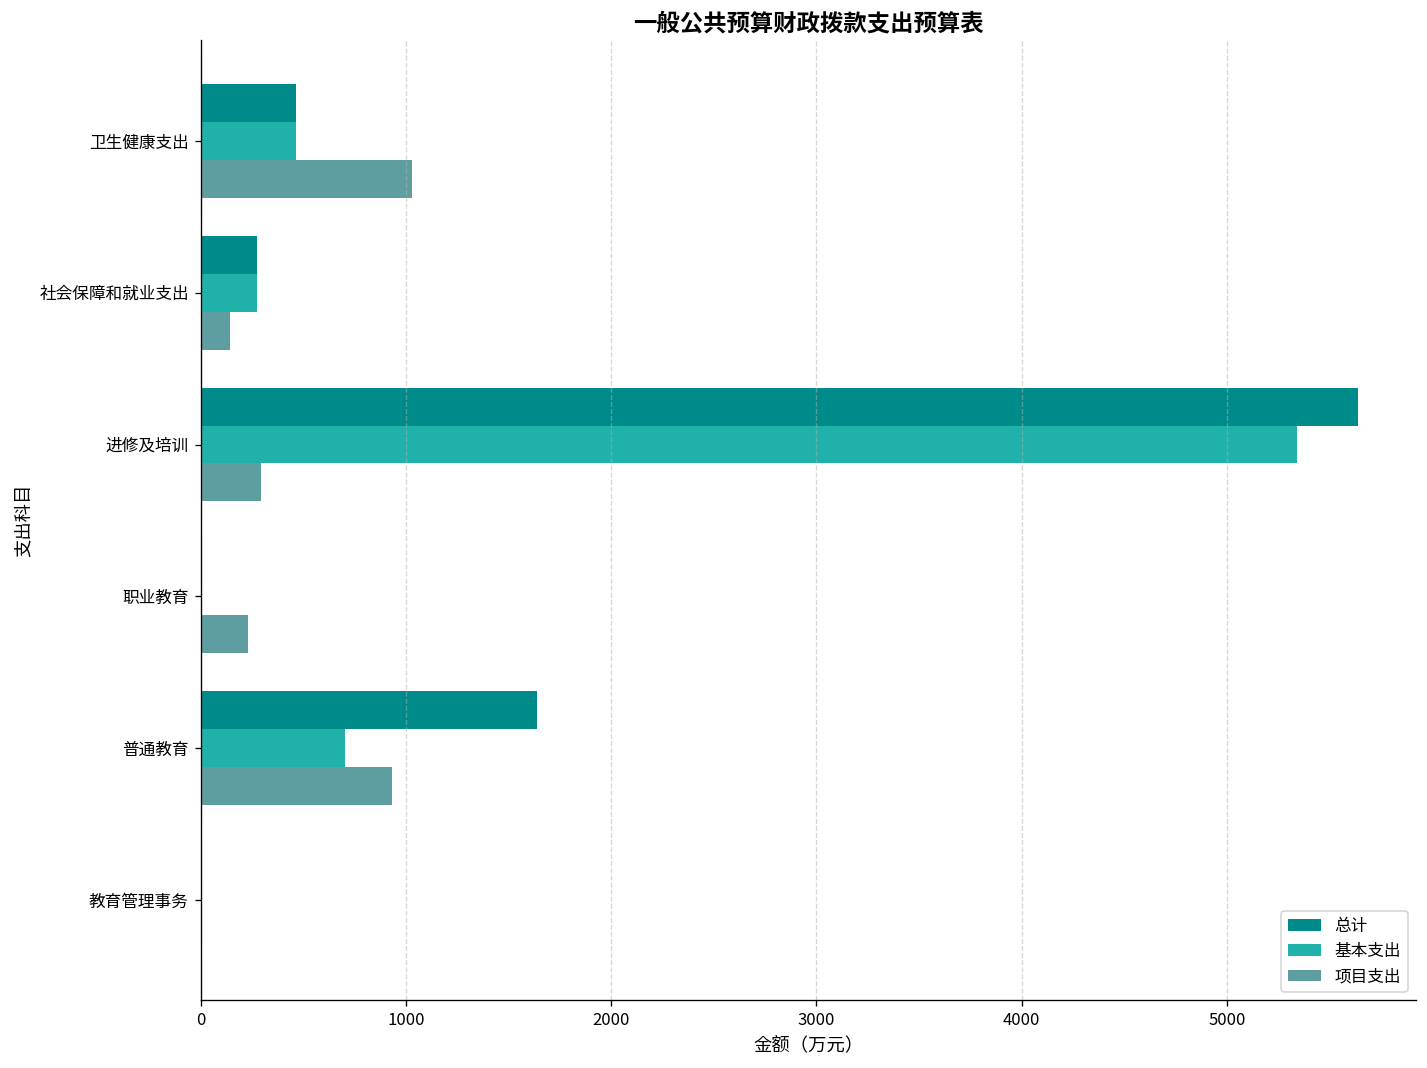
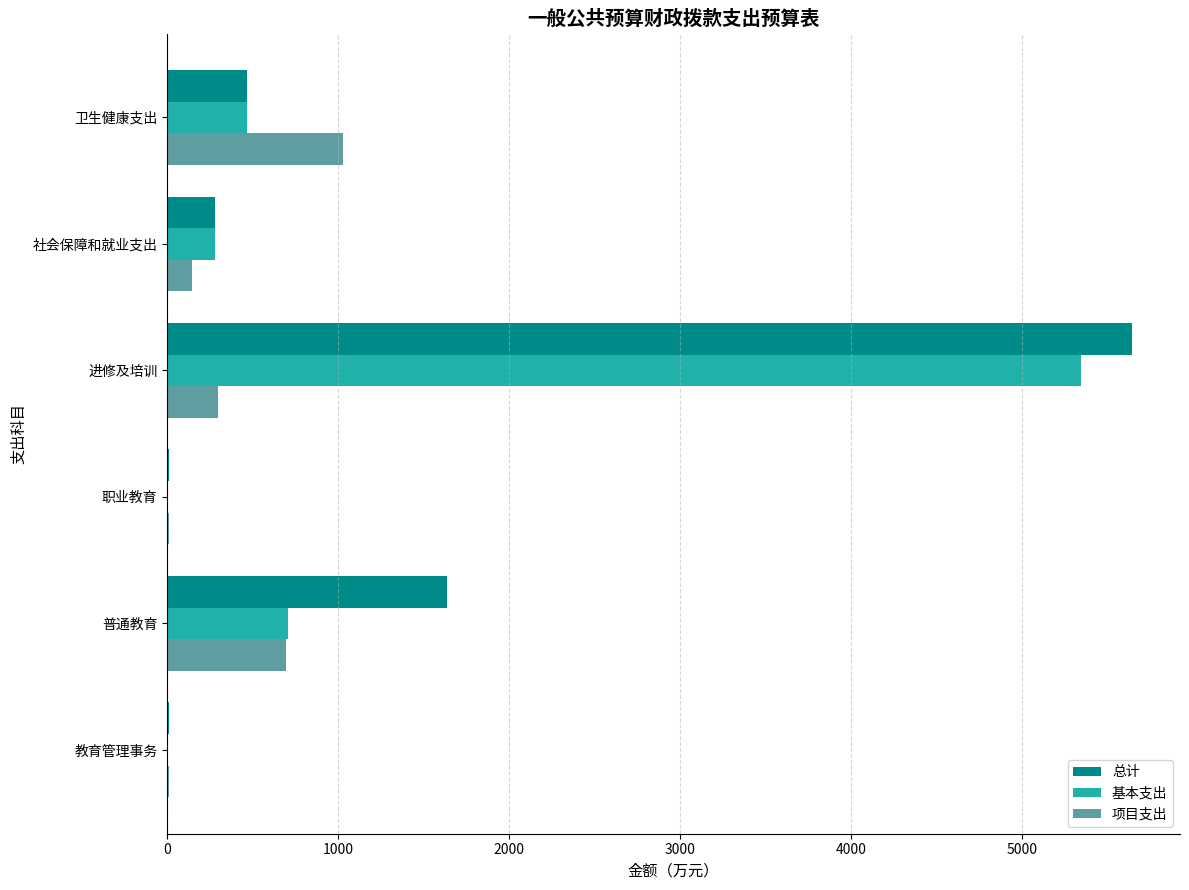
项目支出, 职业教育: 230 -> 10
项目支出, 普通教育: 930 -> 690
